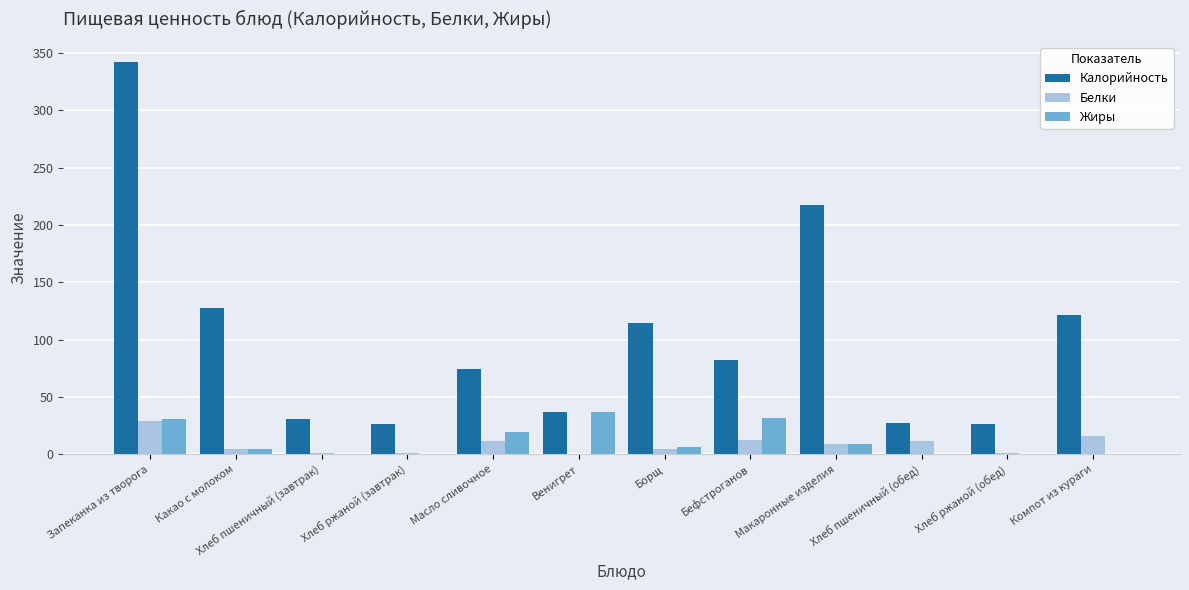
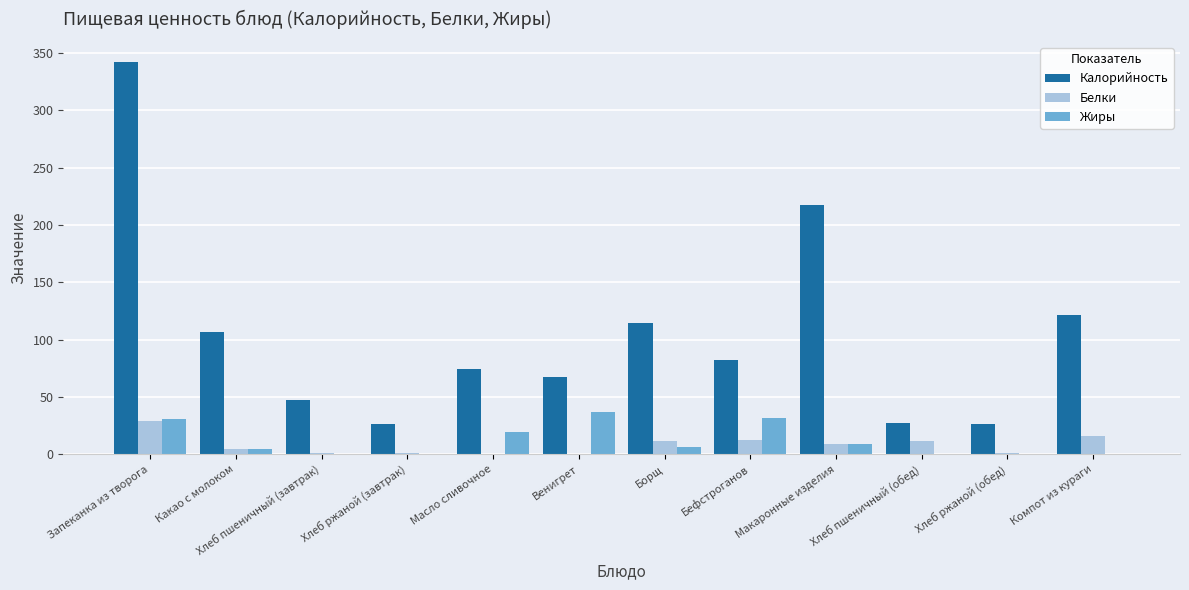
Калорийность, Какао с молоком: 128 -> 107
Калорийность, Хлеб пшеничный (завтрак): 31 -> 47
Белки, Масло сливочное: 12 -> 0
Калорийность, Венигрет: 37 -> 67
Белки, Борщ: 5 -> 12
